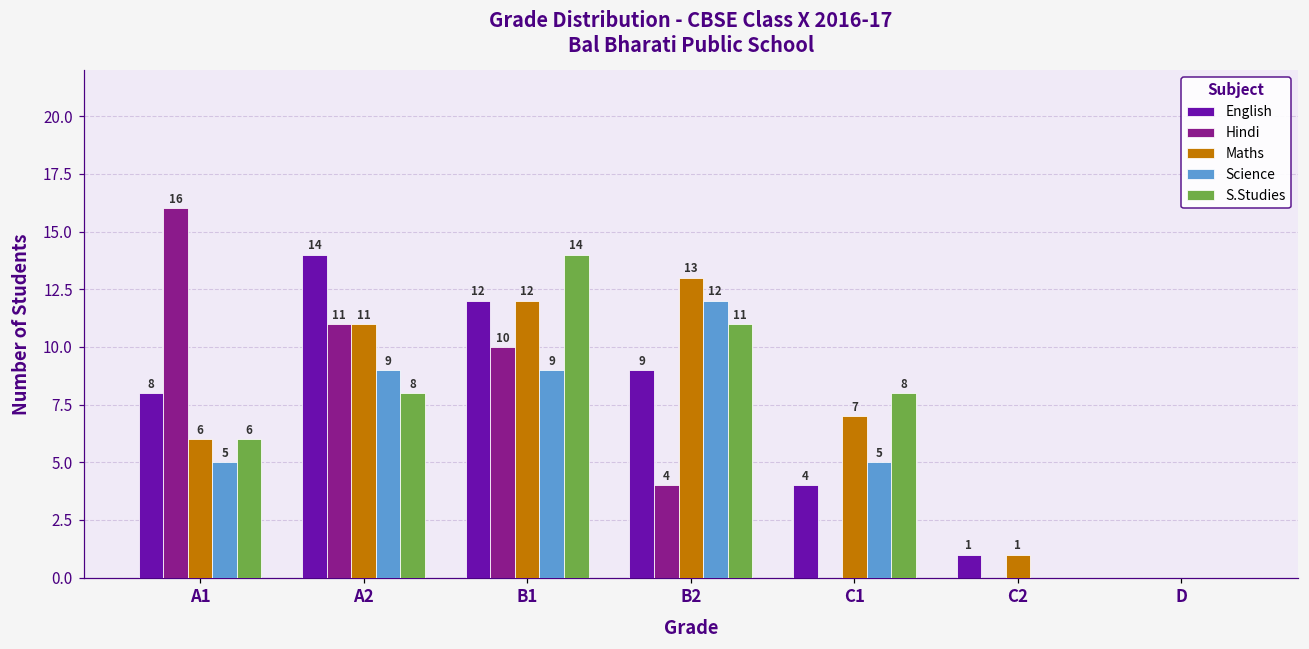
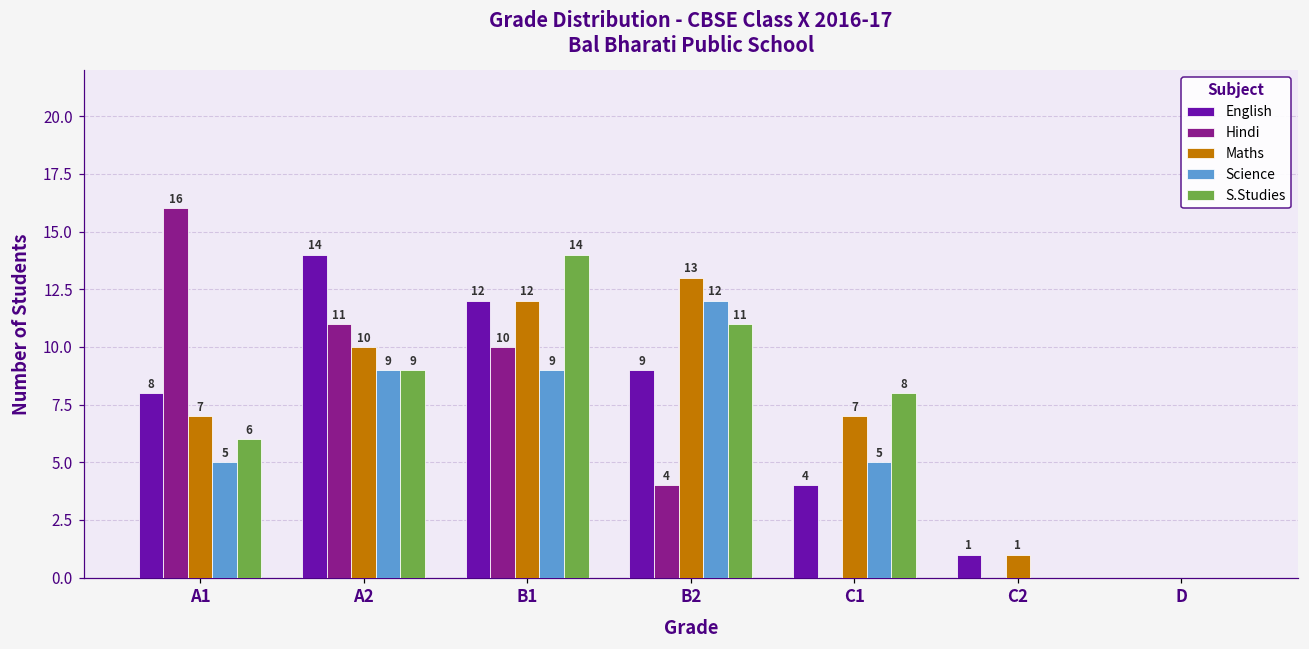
Maths, A1: 6 -> 7
Maths, A2: 11 -> 10
S.Studies, A2: 8 -> 9
